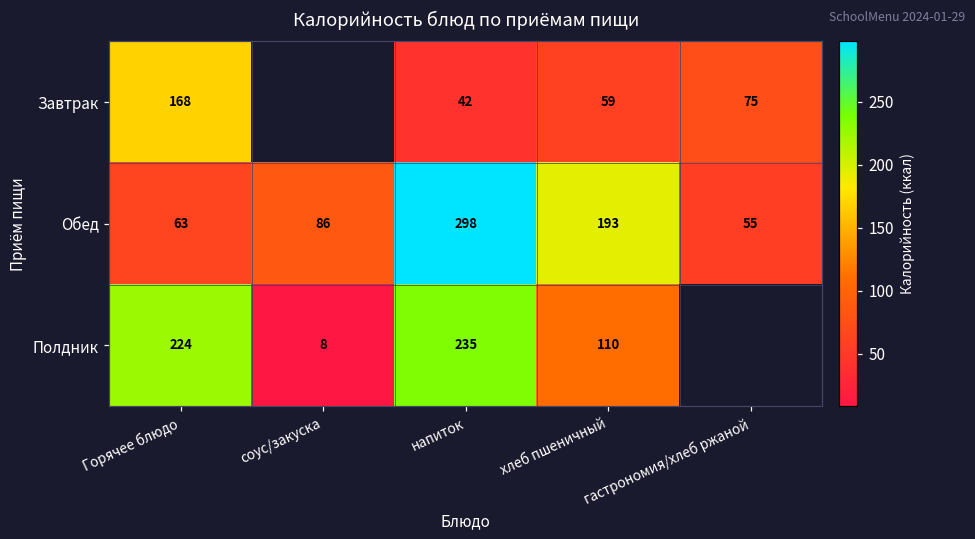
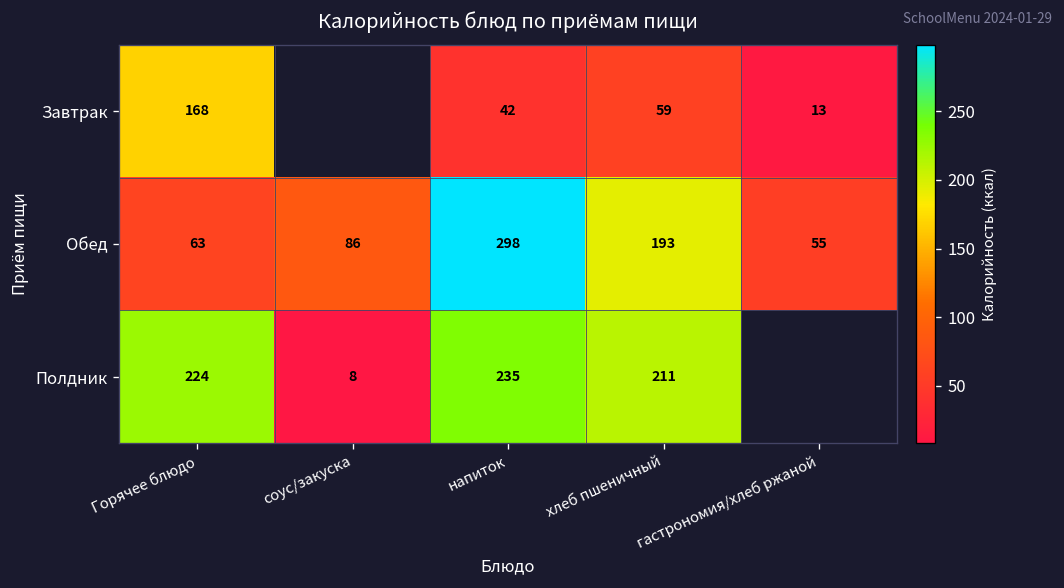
Завтрак, гастрономия/хлеб ржаной: 75 -> 13
Полдник, хлеб пшеничный: 110 -> 211
